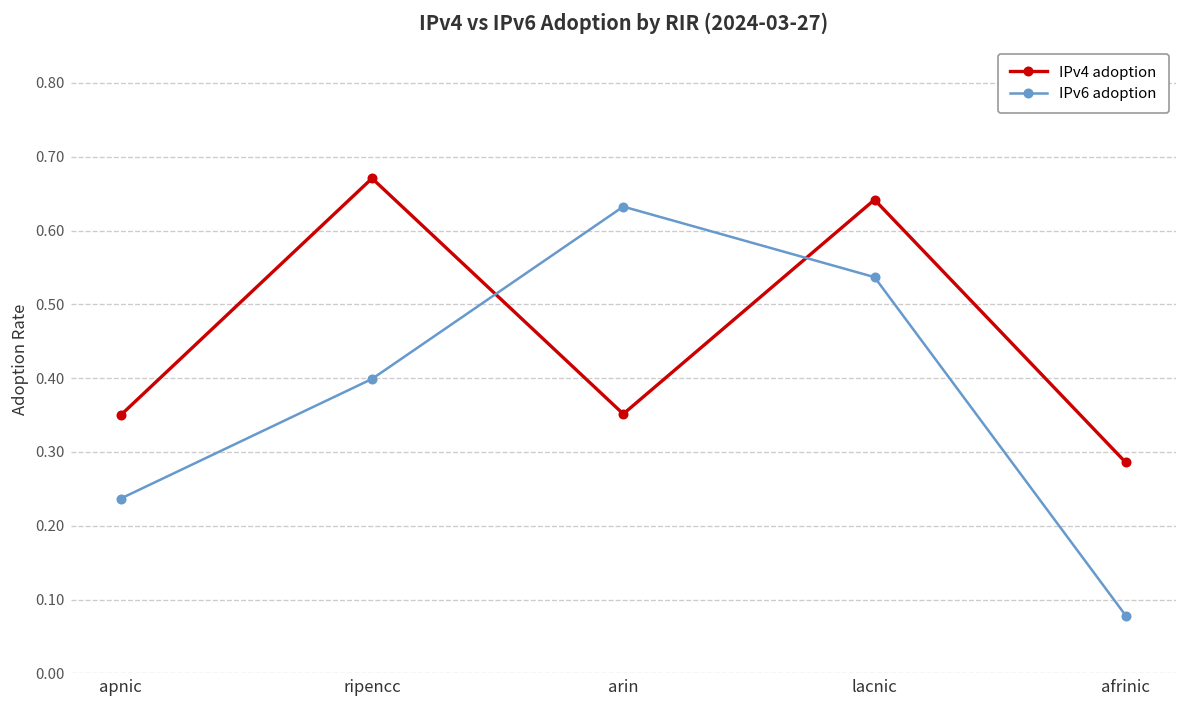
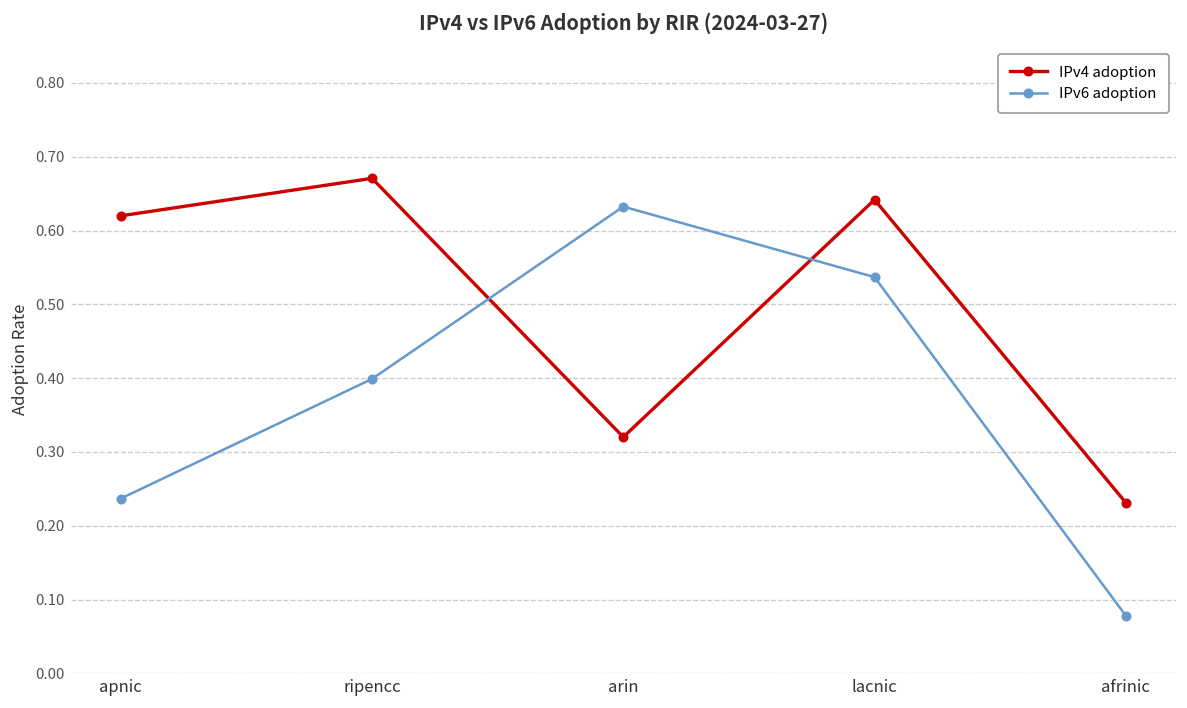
IPv4 adoption, apnic: 0.35 -> 0.62
IPv4 adoption, arin: 0.35 -> 0.32
IPv4 adoption, afrinic: 0.29 -> 0.23
